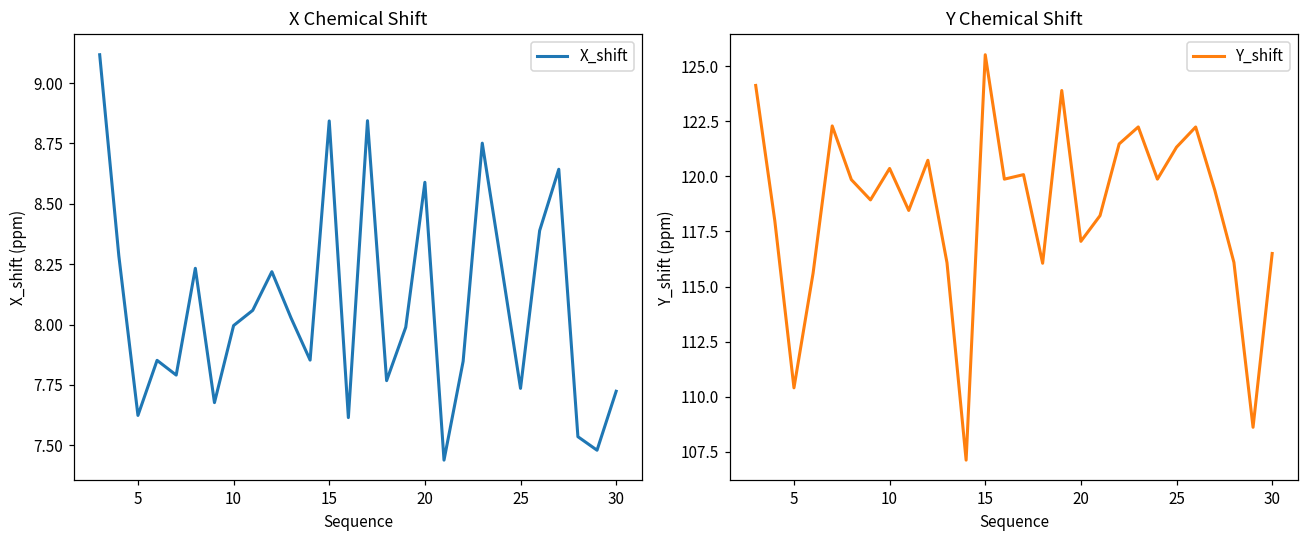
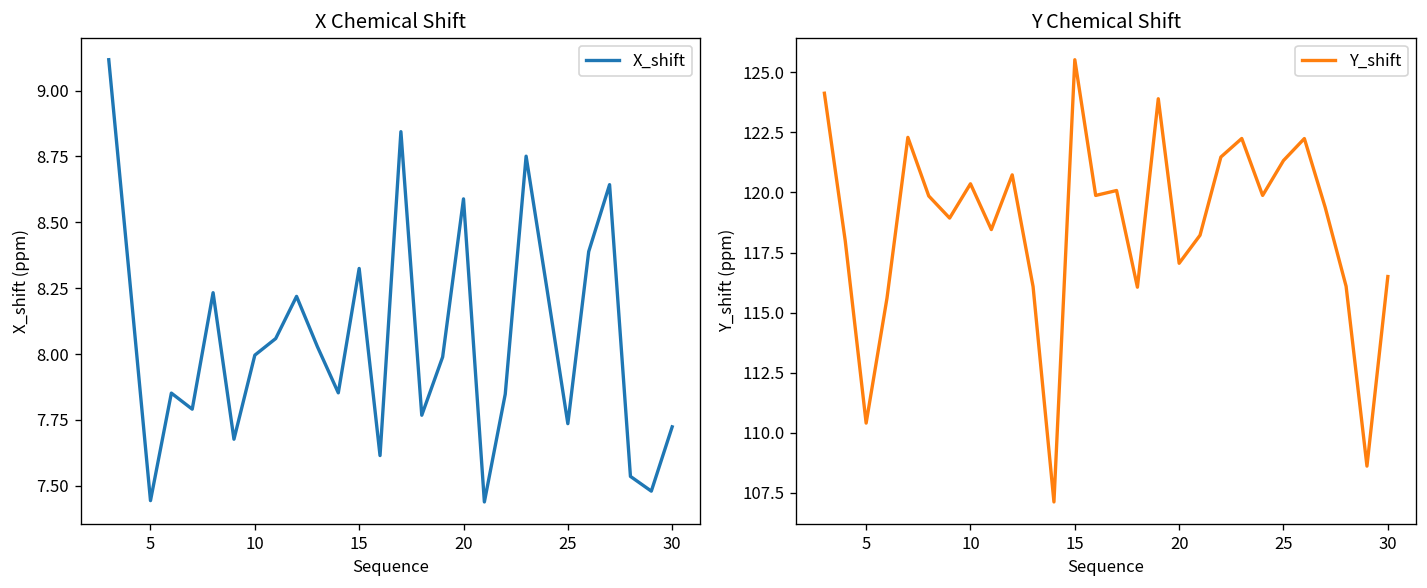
X Chemical Shift, 5: 7.62 -> 7.44
X Chemical Shift, 15: 8.84 -> 8.33
